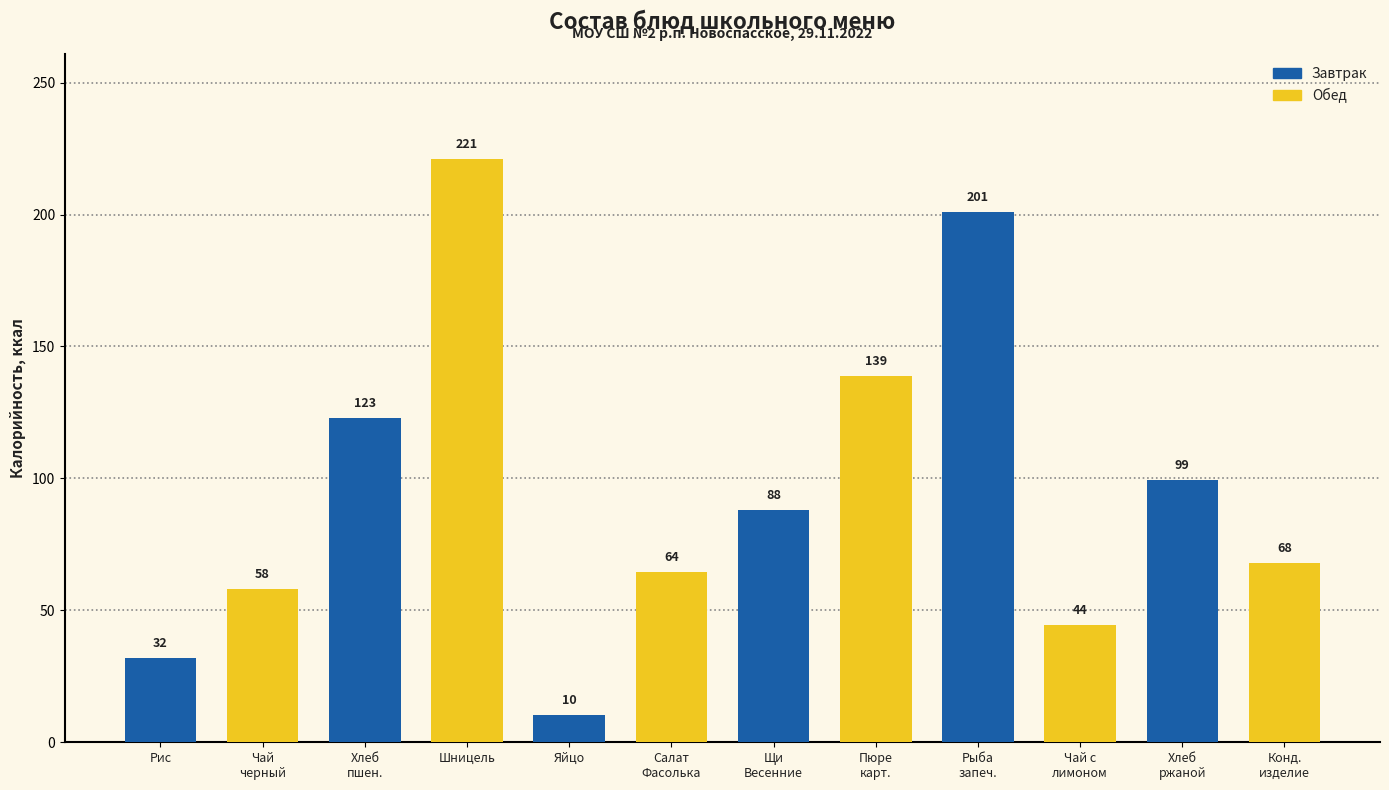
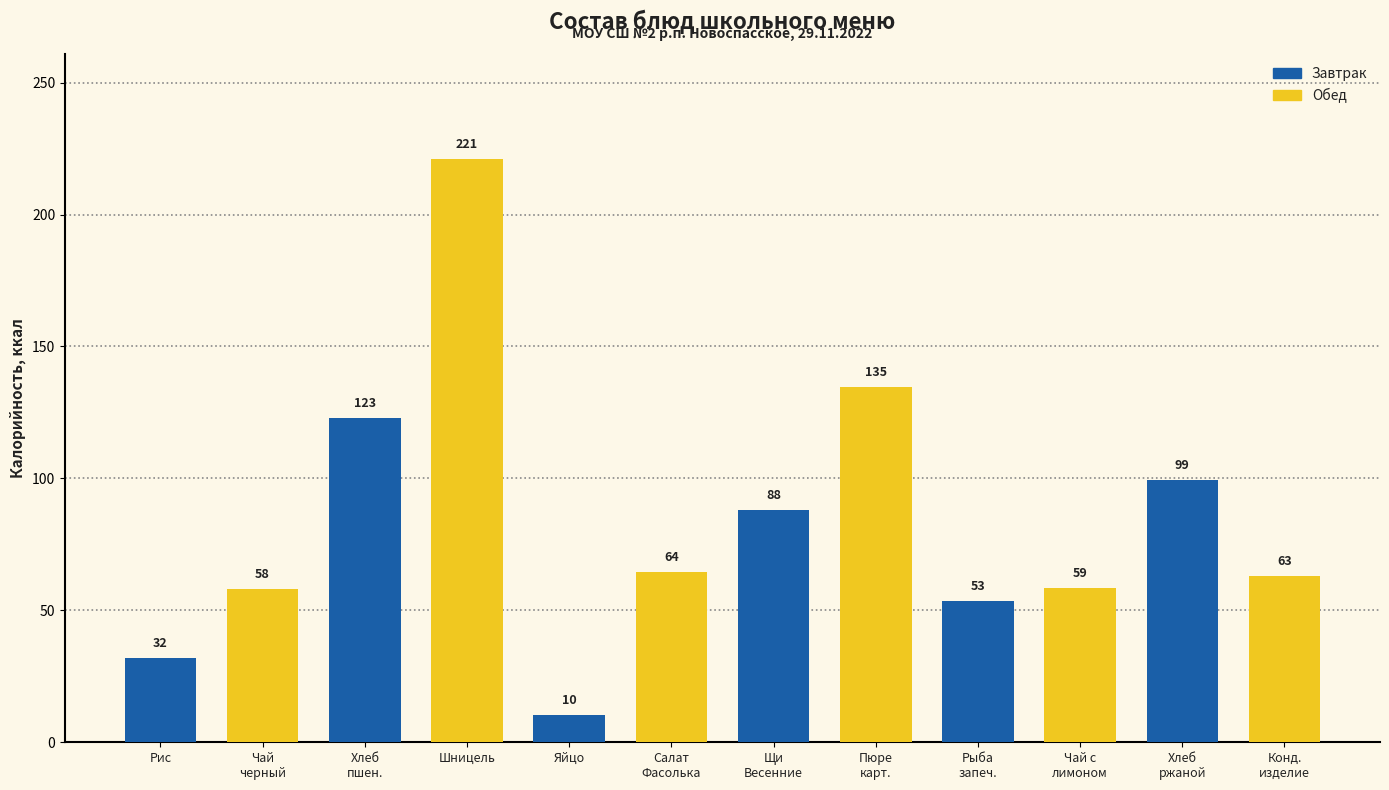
Пюре карт.: 139 -> 135
Рыба запеч.: 201 -> 53
Чай с лимоном: 44 -> 59
Конд. изделие: 68 -> 63
